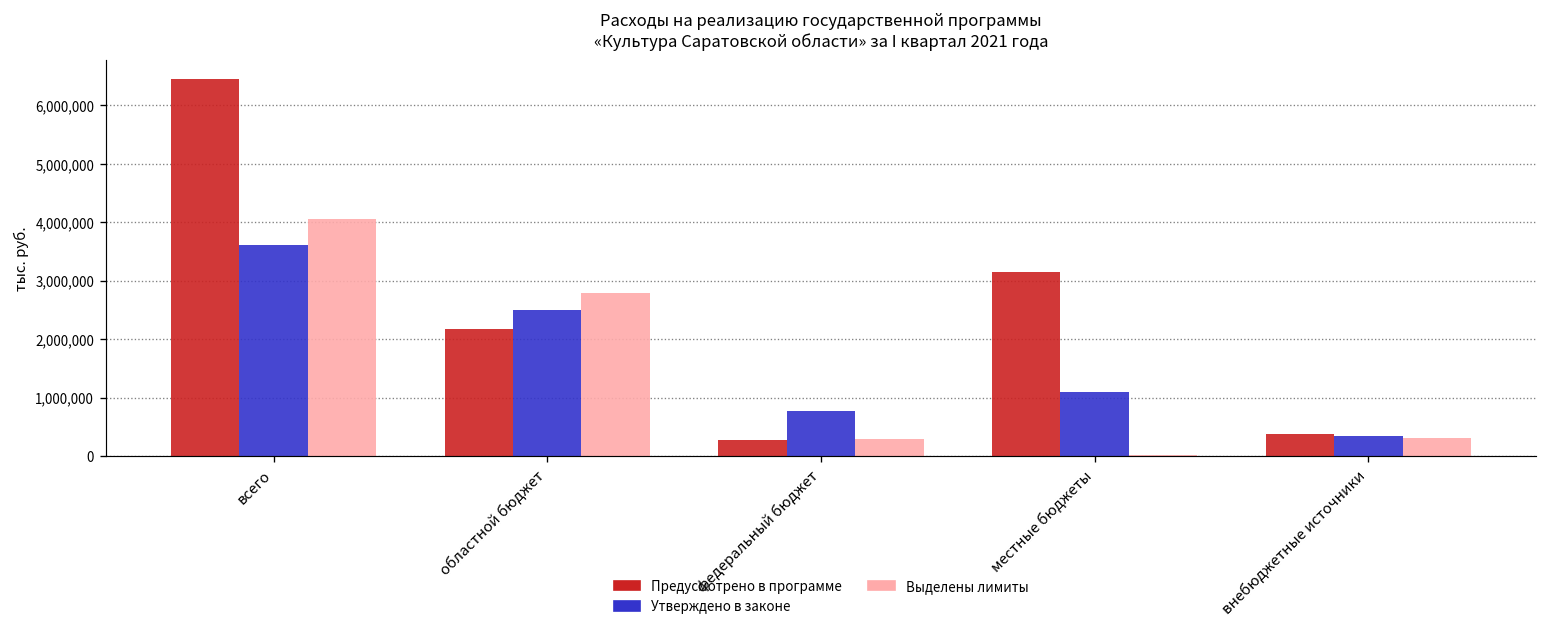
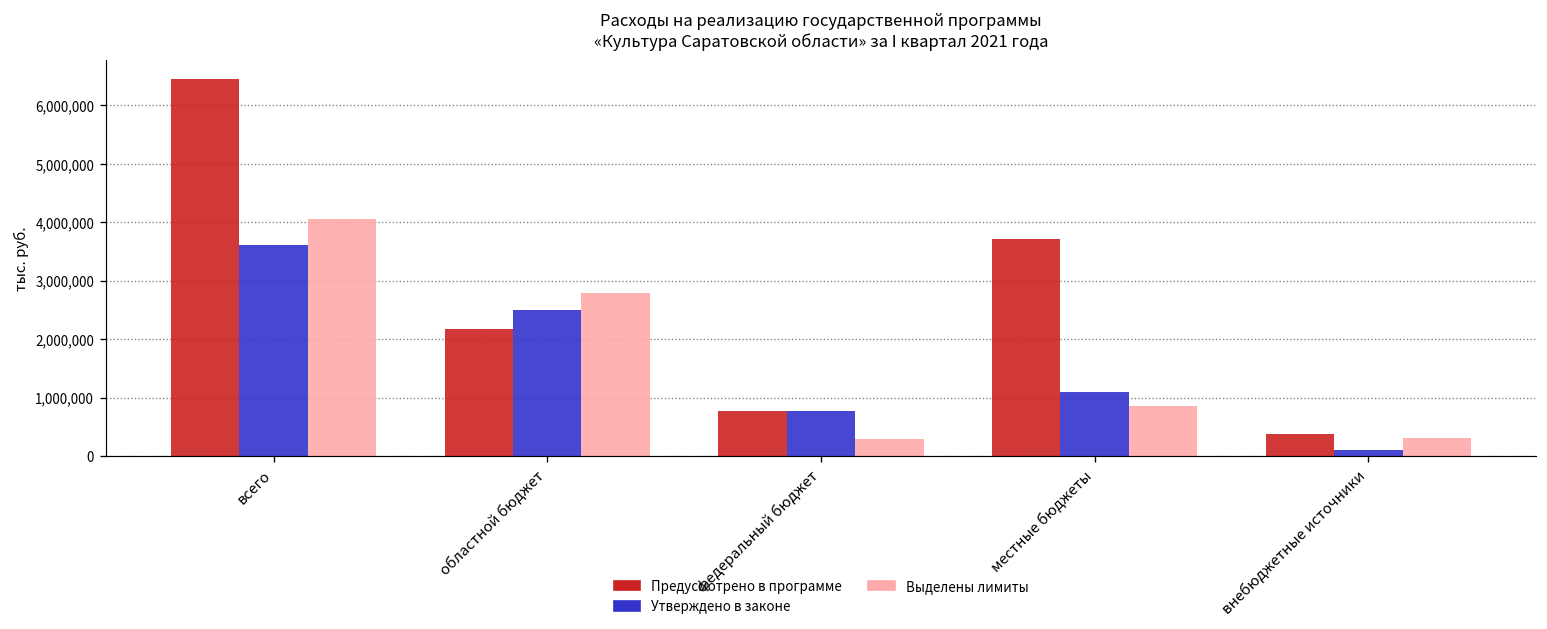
Предусмотрено в программе, федеральный бюджет: 300,000 -> 800,000
Предусмотрено в программе, местные бюджеты: 3,100,000 -> 3,700,000
Выделены лимиты, местные бюджеты: 0 -> 800,000
Утверждено в законе, внебюджетные источники: 300,000 -> 100,000
